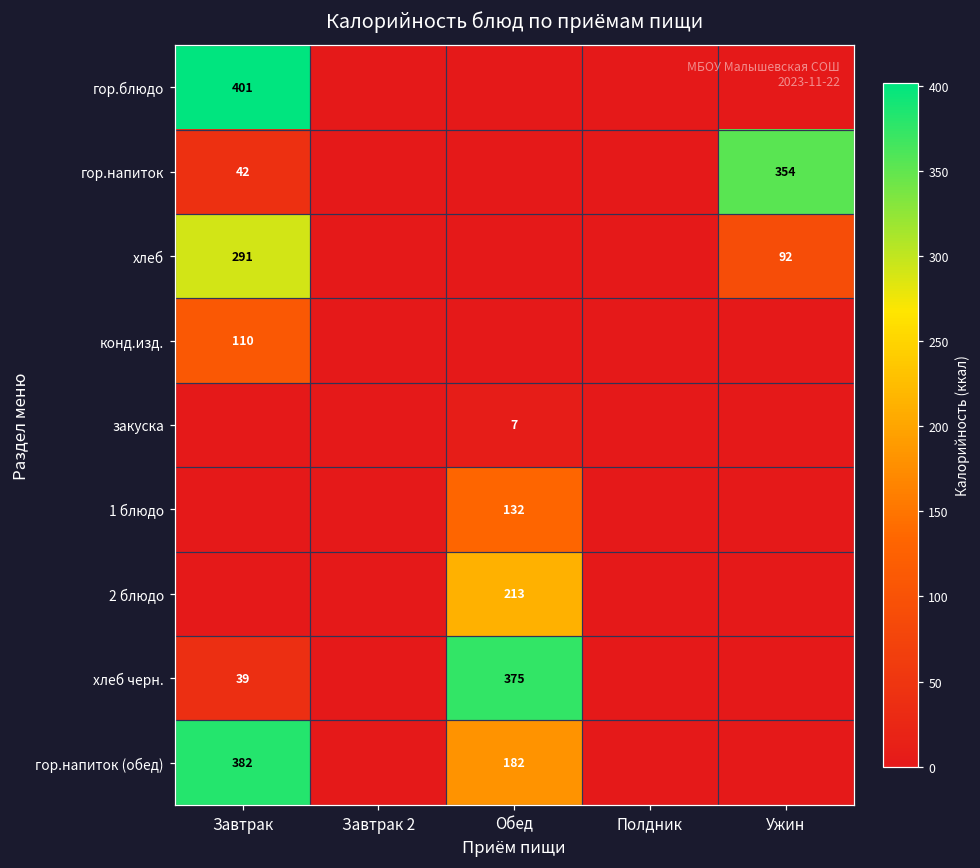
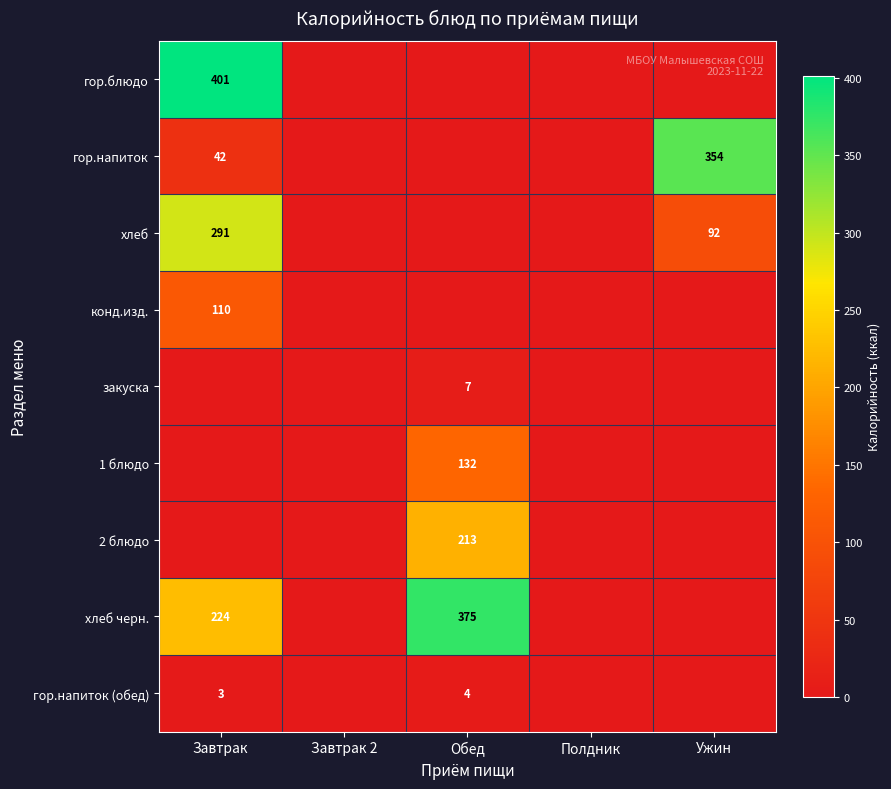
хлеб черн., Завтрак: 39 -> 224
гор.напиток (обед), Завтрак: 382 -> 3
гор.напиток (обед), Обед: 182 -> 4
